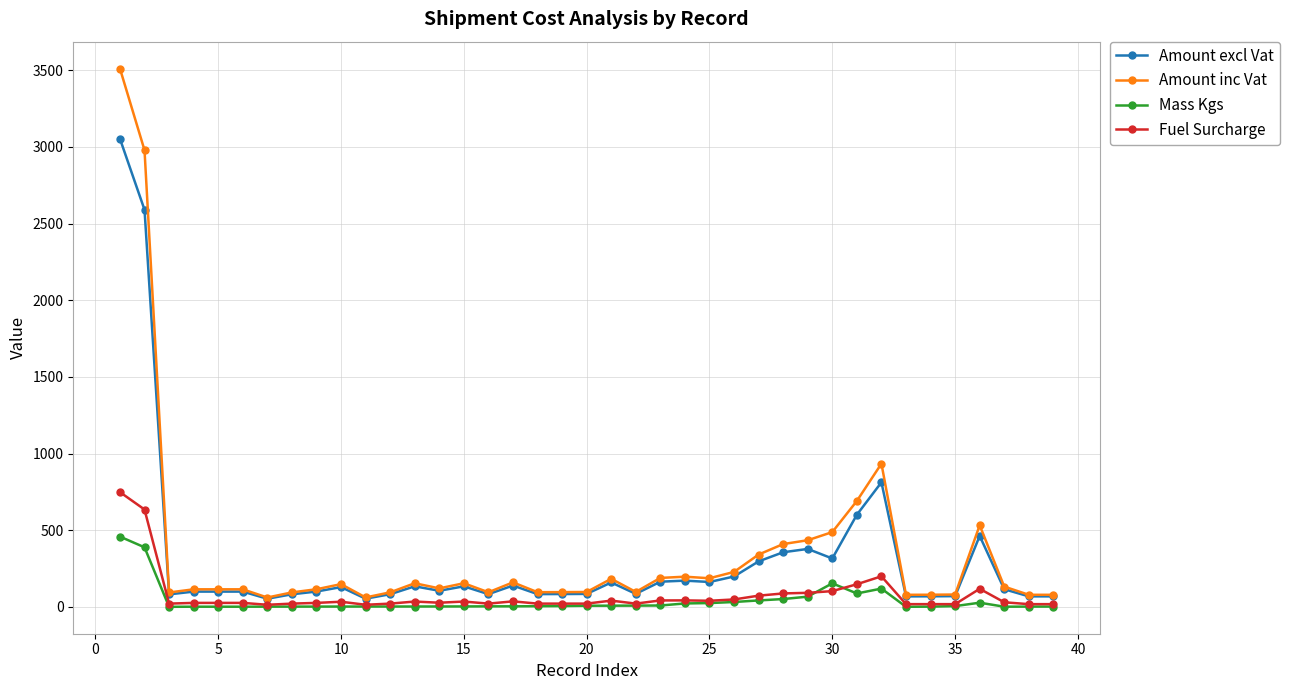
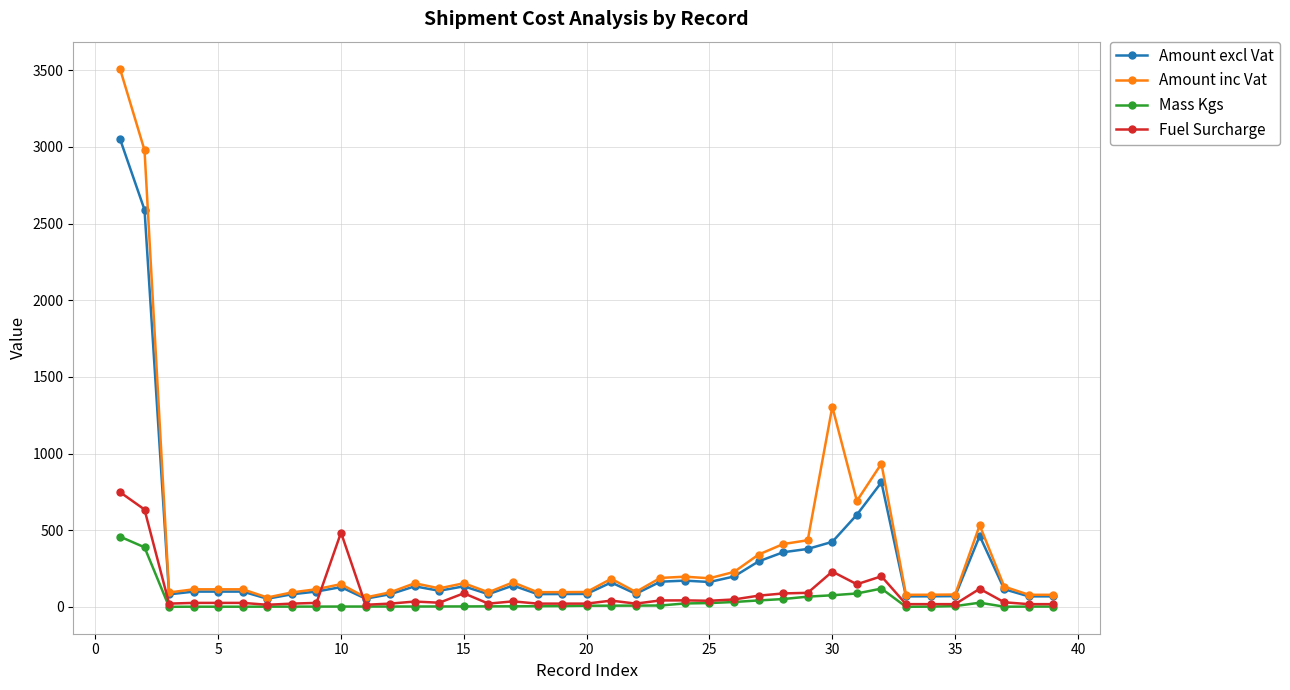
Fuel Surcharge, 10: 30 -> 480
Fuel Surcharge, 15: 30 -> 90
Amount excl Vat, 30: 320 -> 420
Amount inc Vat, 30: 490 -> 1300
Mass Kgs, 30: 150 -> 80
Fuel Surcharge, 30: 100 -> 230
